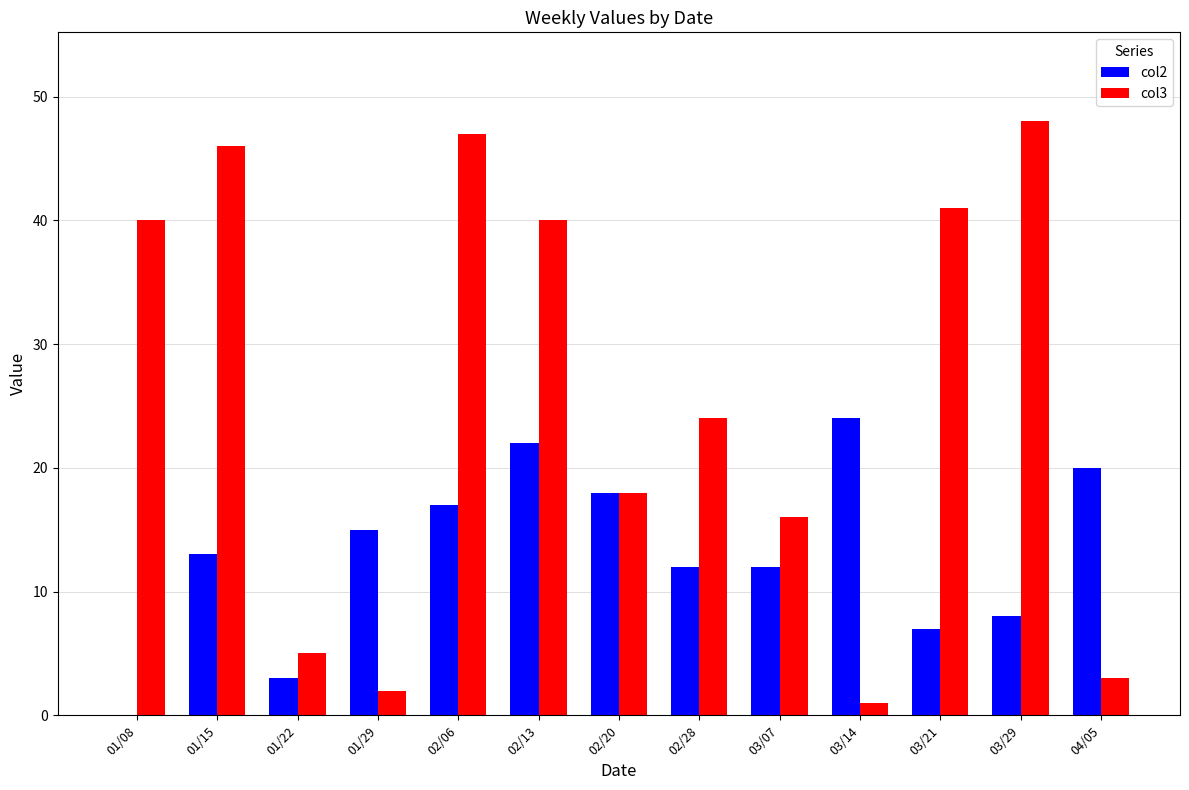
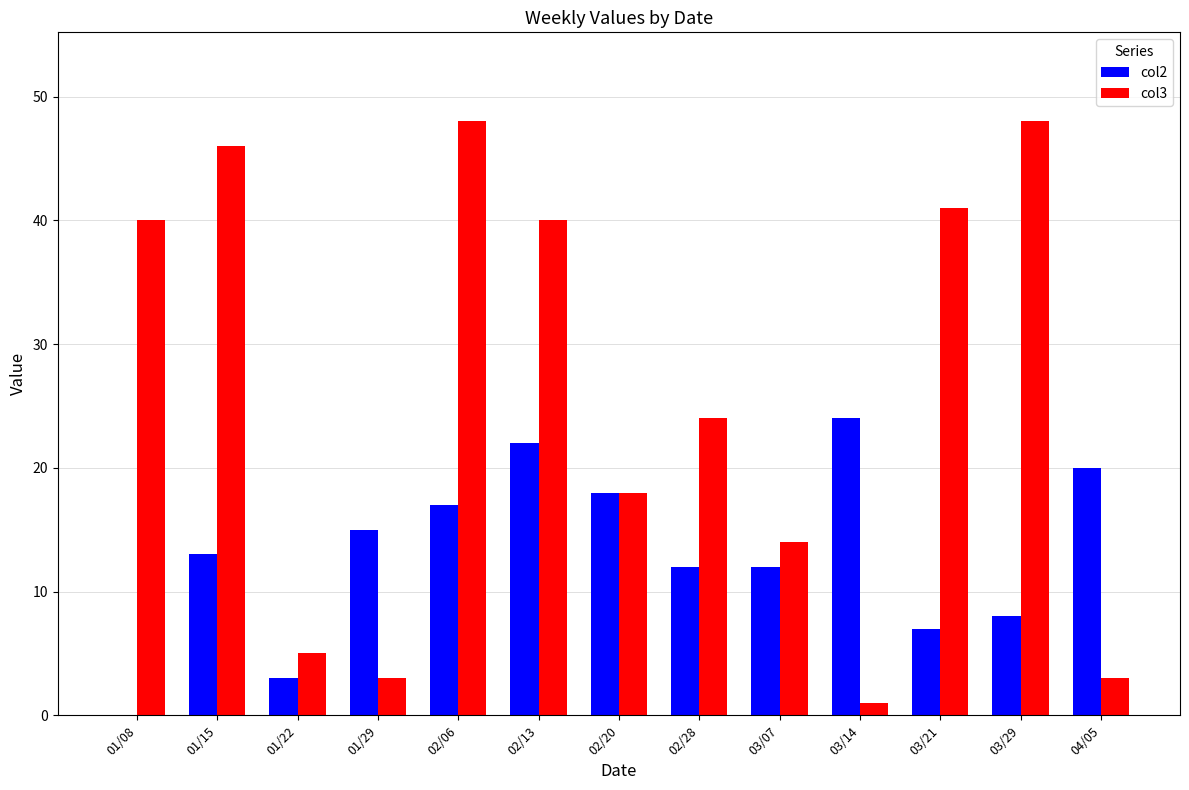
col3, 01/29: 2 -> 3
col3, 02/06: 47 -> 48
col3, 03/07: 16 -> 14
